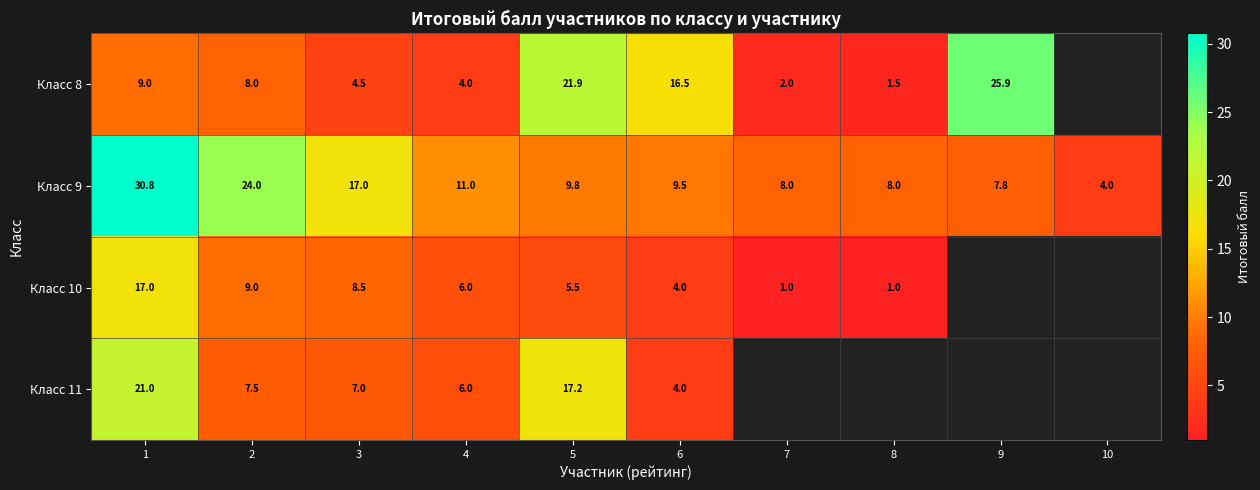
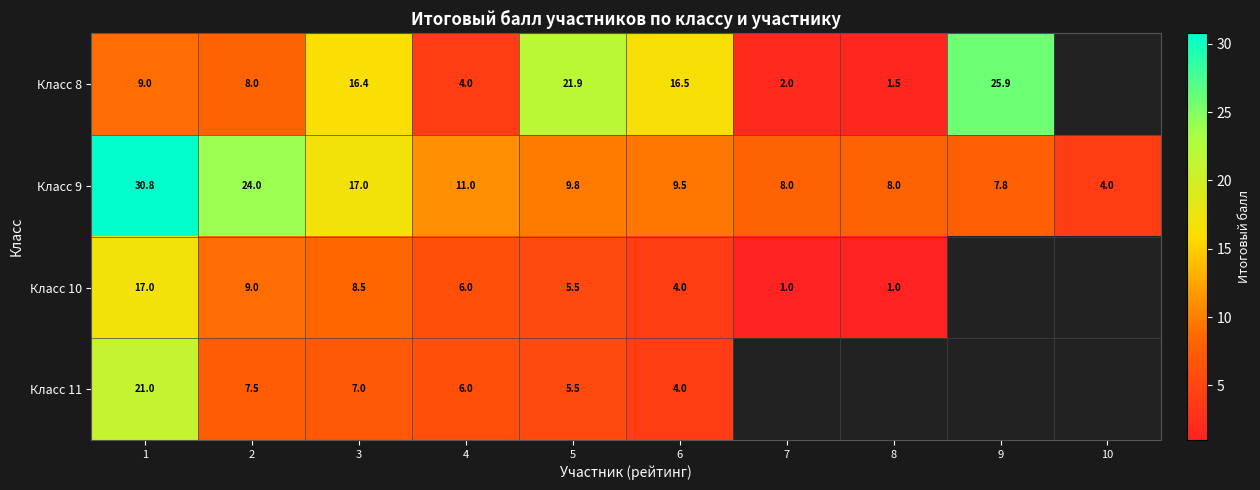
Класс 8, 3: 4.5 -> 16.4
Класс 11, 5: 17.2 -> 5.5
